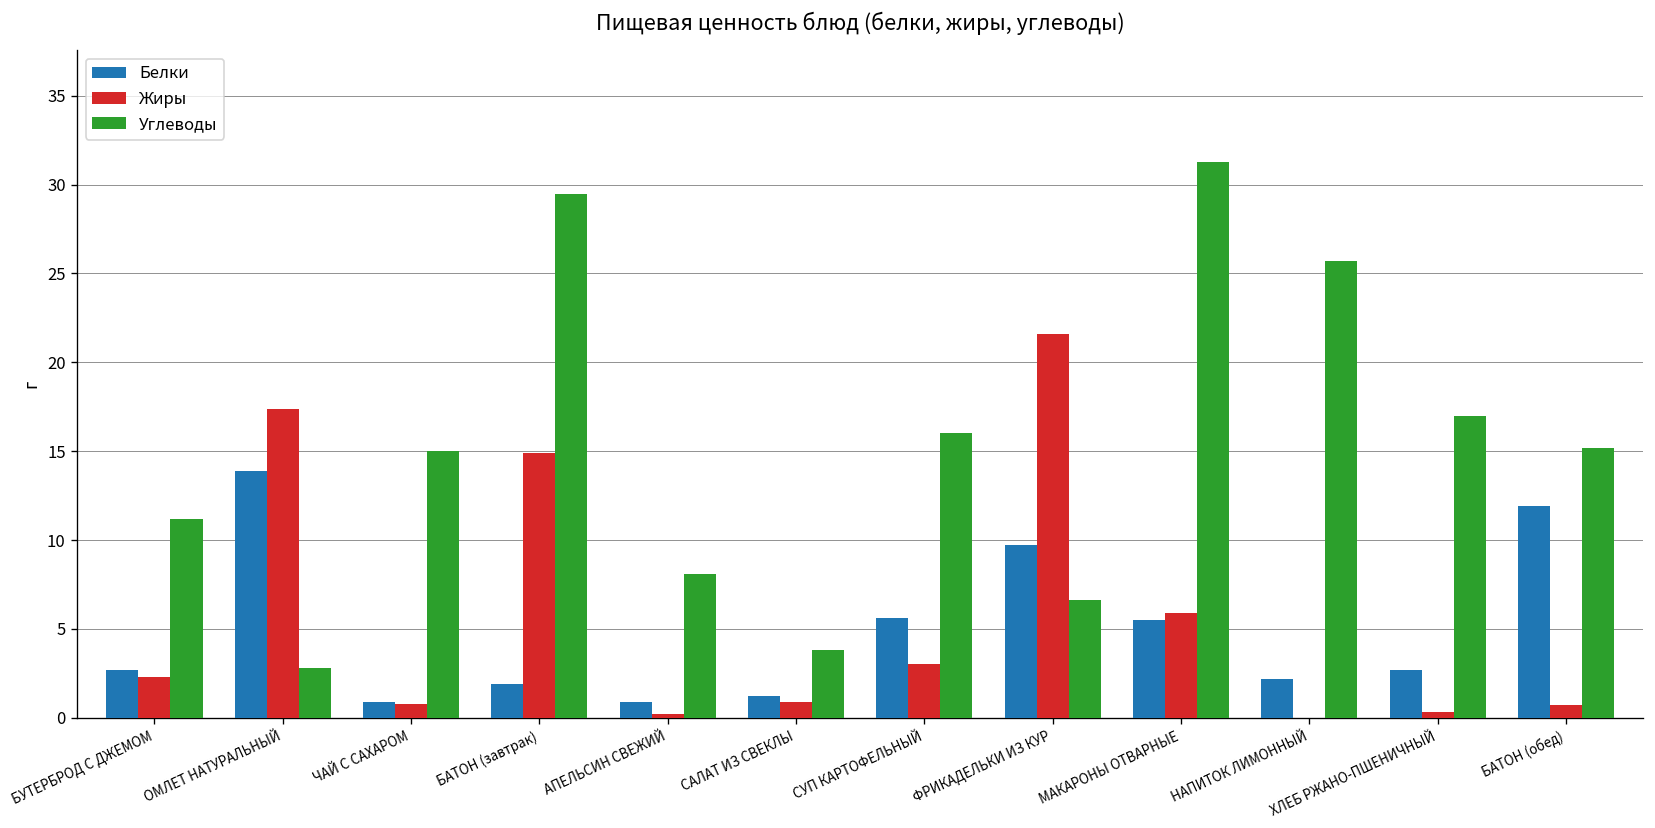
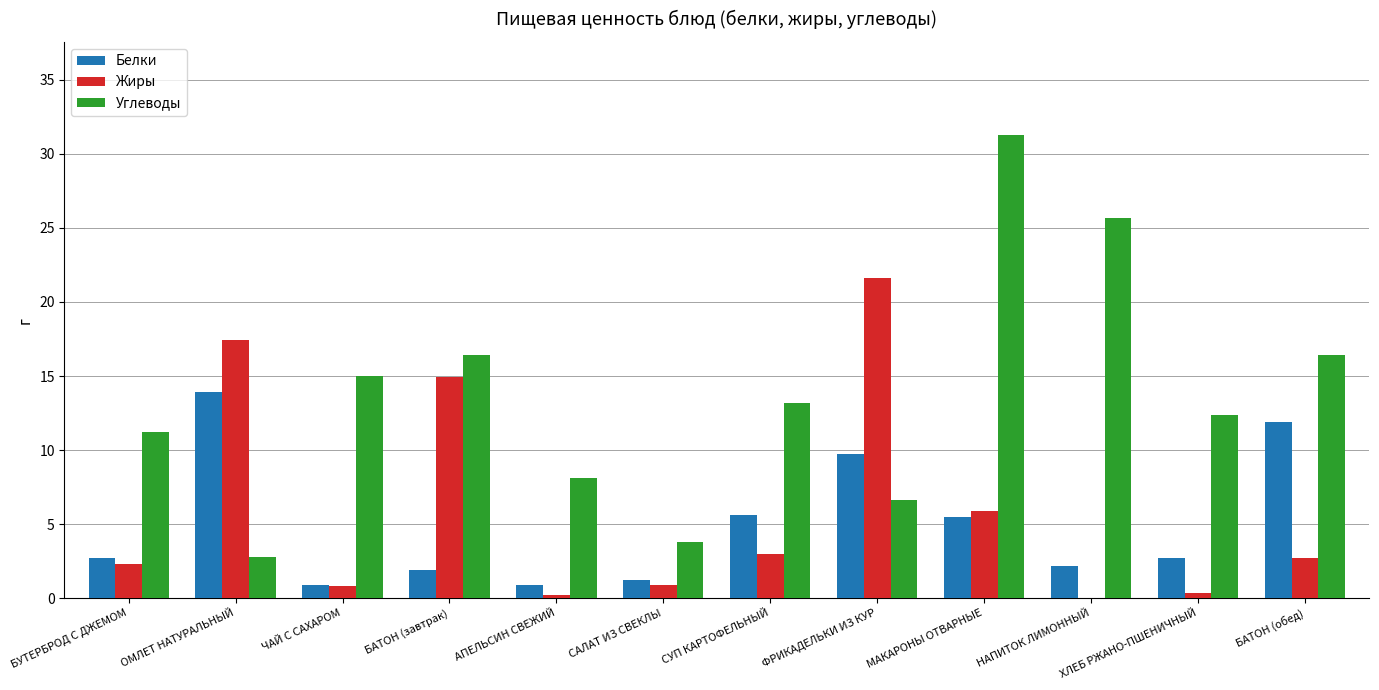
Углеводы, БАТОН (завтрак): 29.5 -> 16.4
Углеводы, СУП КАРТОФЕЛЬНЫЙ: 16.0 -> 13.2
Углеводы, ХЛЕБ РЖАНО-ПШЕНИЧНЫЙ: 17.0 -> 12.4
Жиры, БАТОН (обед): 0.7 -> 2.7
Углеводы, БАТОН (обед): 15.2 -> 16.4
